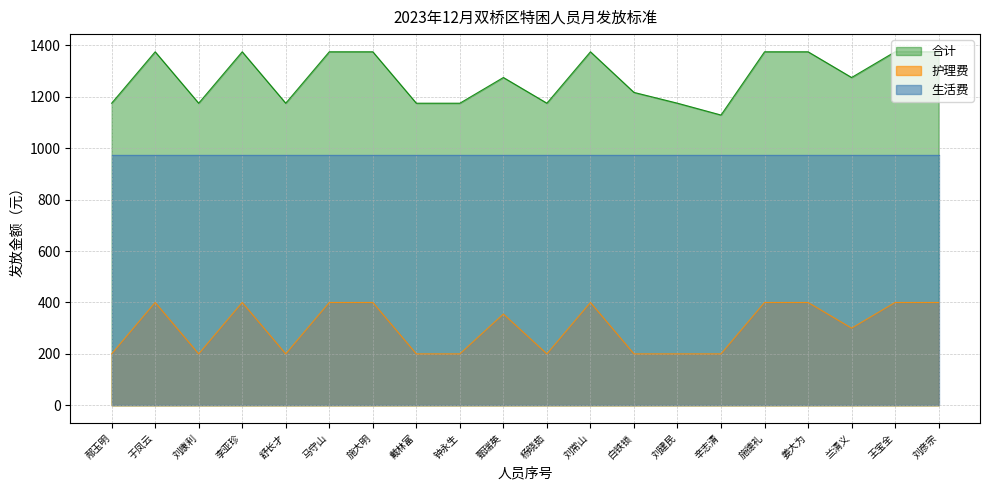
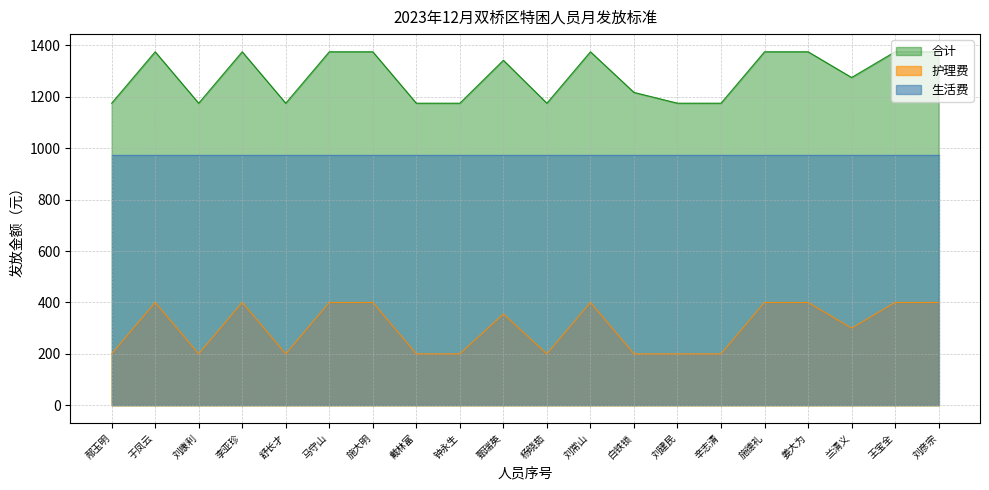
合计, 甄瑞英: 1280 -> 1340
合计, 辛志清: 1130 -> 1180
